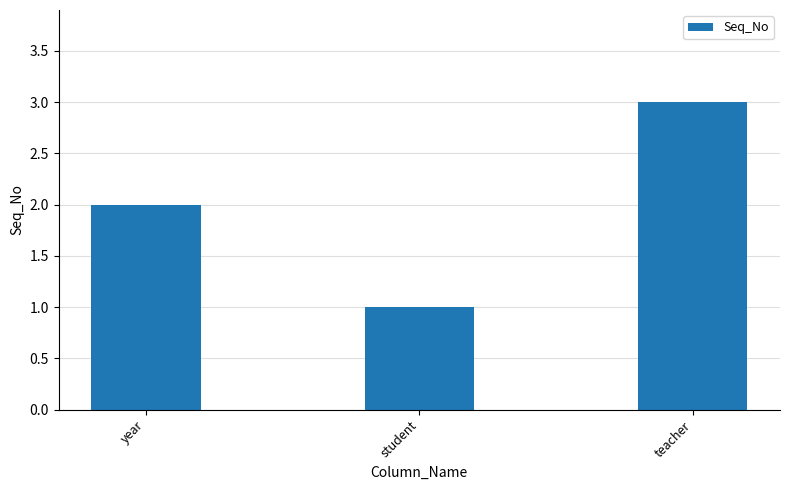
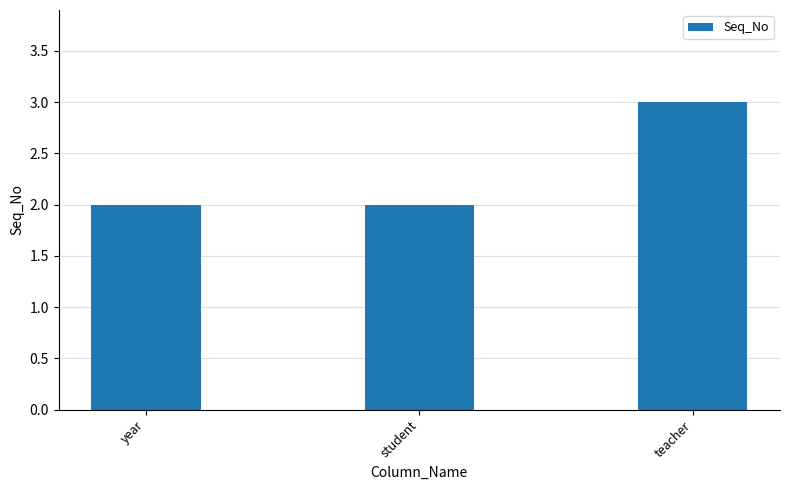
student: 1 -> 2
